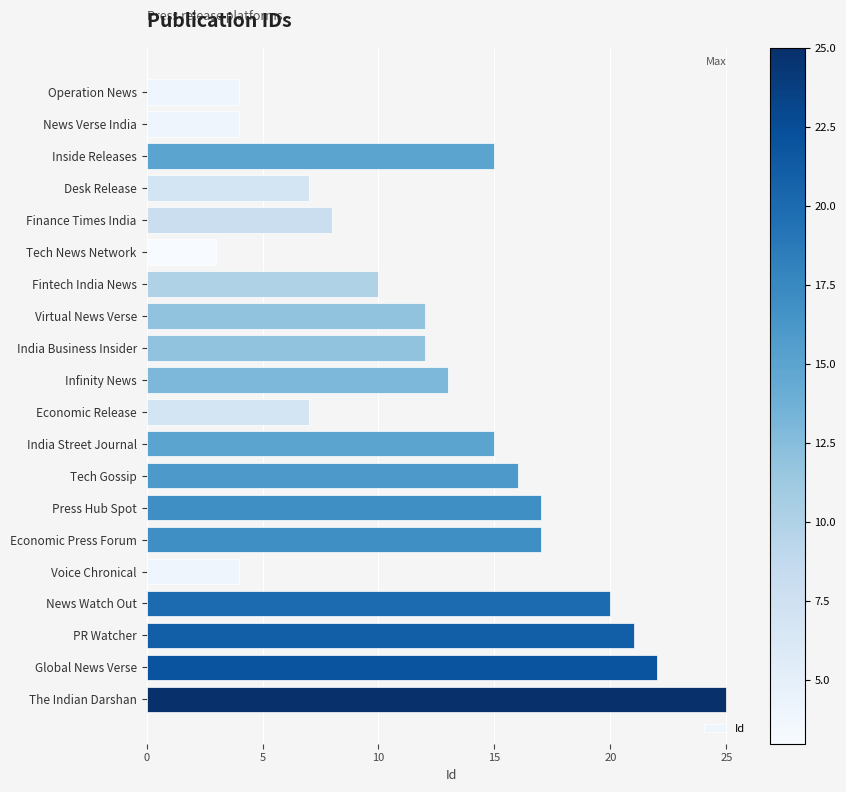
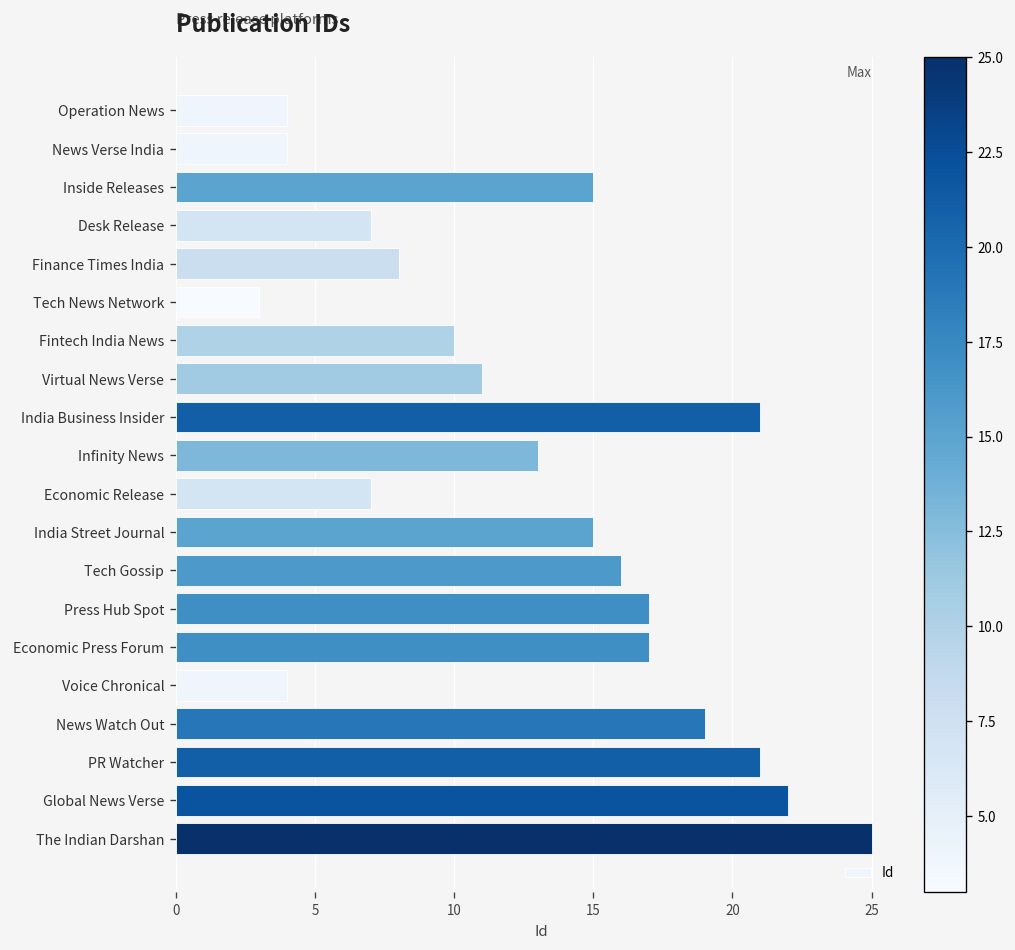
Virtual News Verse: 12 -> 11
India Business Insider: 12 -> 21
News Watch Out: 20 -> 19
